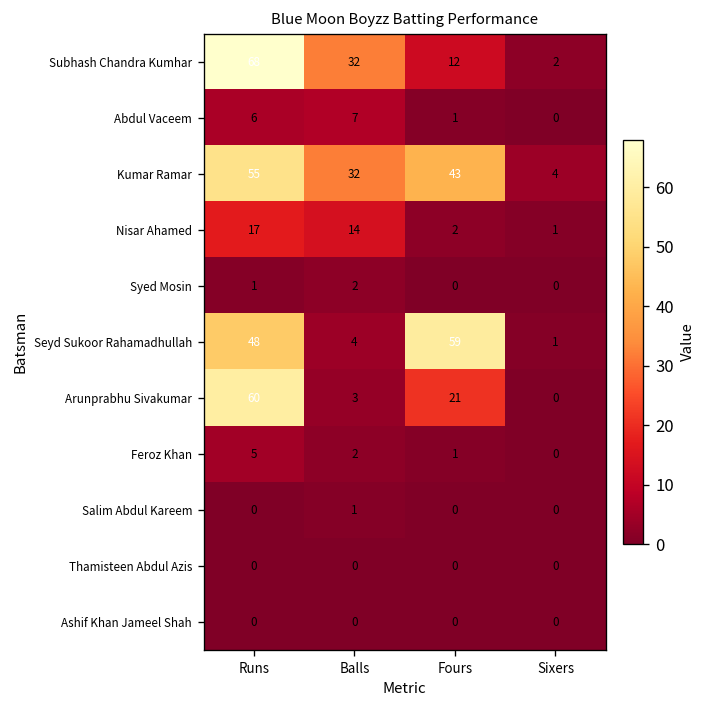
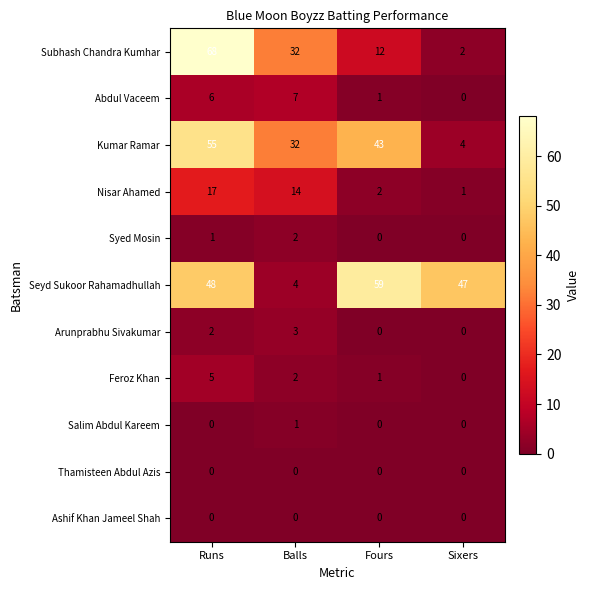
Seyd Sukoor Rahamadhullah, Sixers: 1 -> 47
Arunprabhu Sivakumar, Runs: 60 -> 2
Arunprabhu Sivakumar, Fours: 21 -> 0
